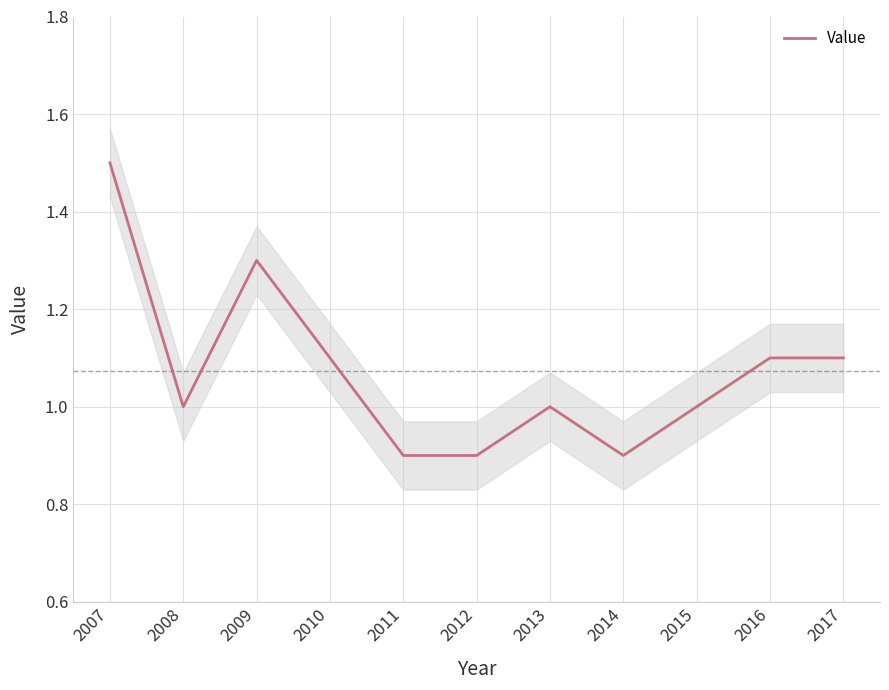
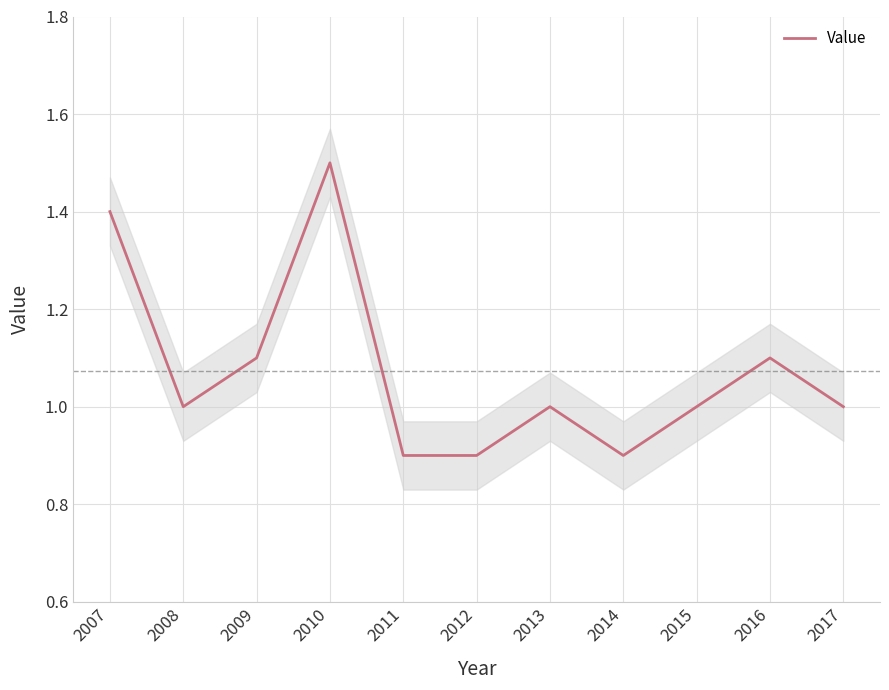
Value, 2007: 1.5 -> 1.4
Value, 2009: 1.3 -> 1.1
Value, 2010: 1.1 -> 1.5
Value, 2017: 1.1 -> 1.0
